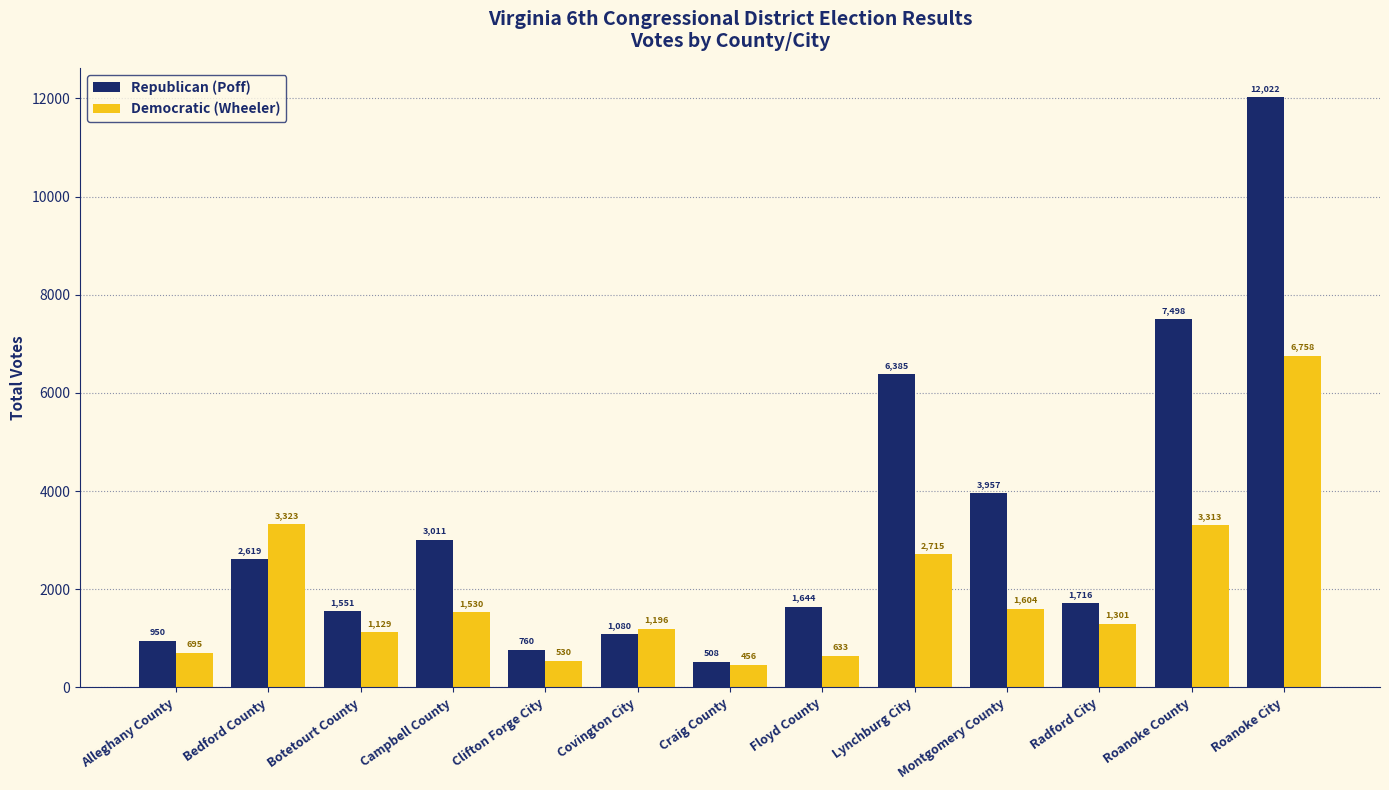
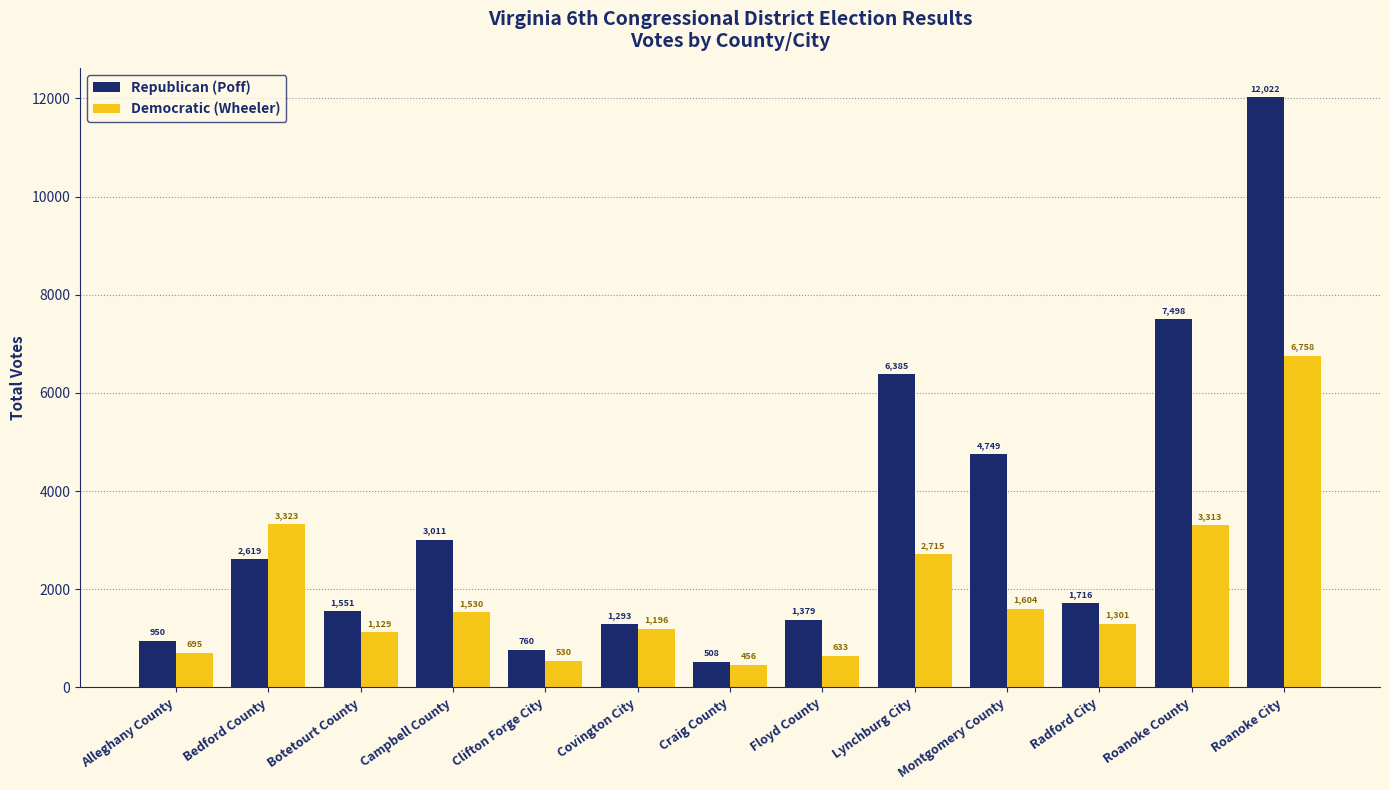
Republican (Poff), Covington City: 1,080 -> 1,293
Republican (Poff), Floyd County: 1,644 -> 1,379
Republican (Poff), Montgomery County: 3,957 -> 4,749
